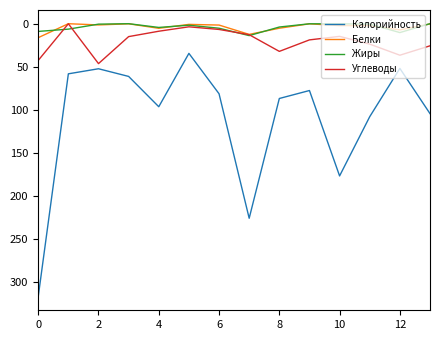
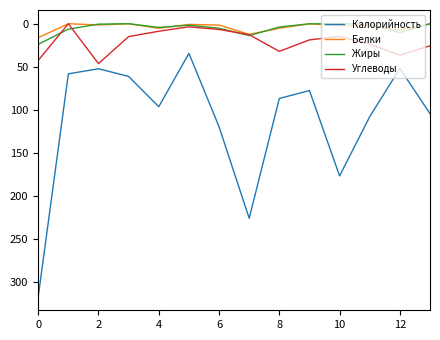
Жиры, 0: 10 -> 20
Калорийность, 6: 80 -> 120
